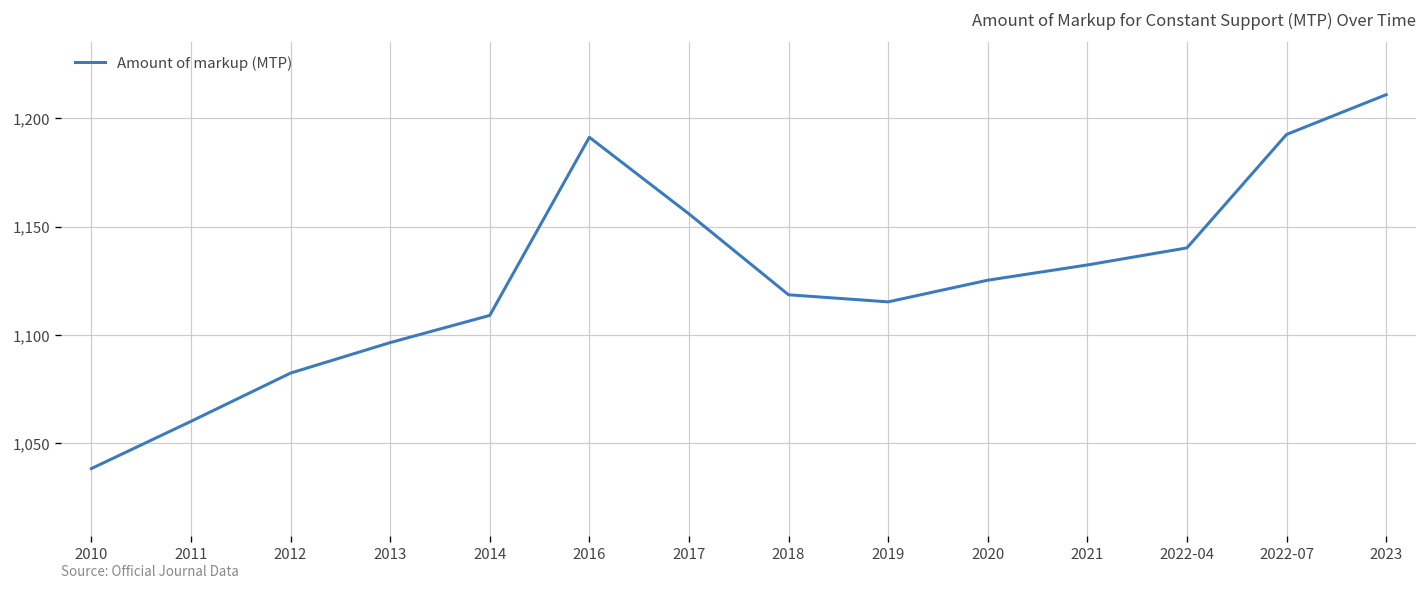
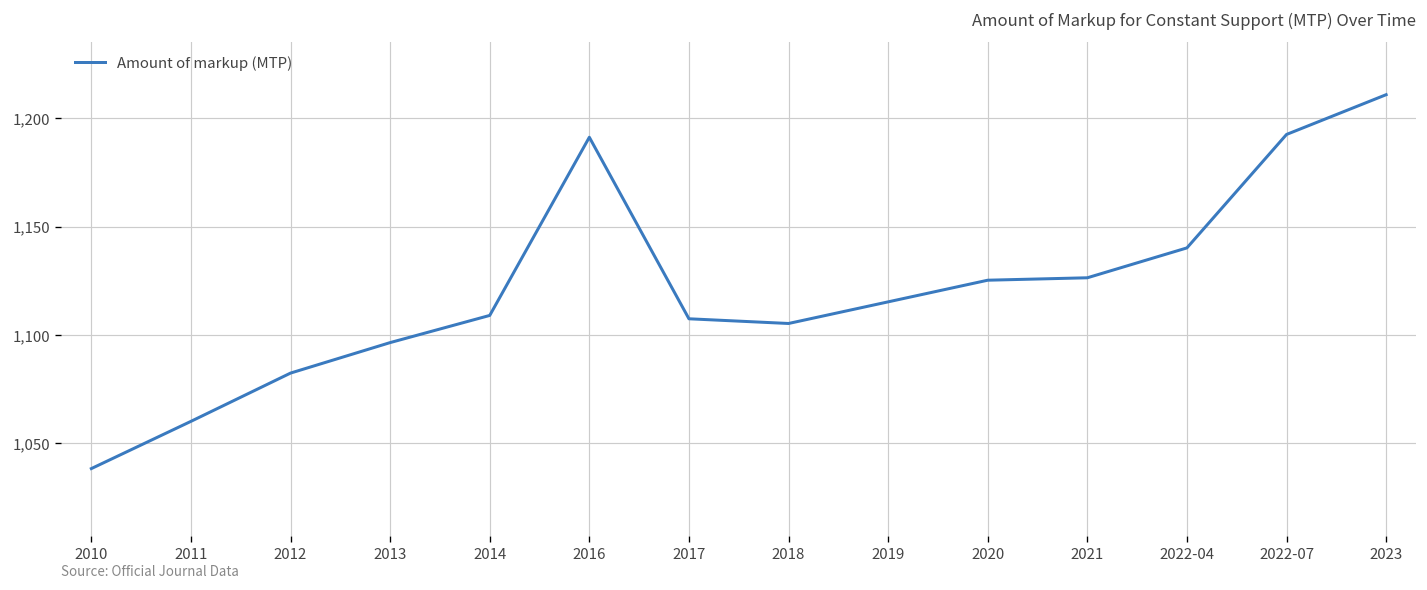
2017: 1,156 -> 1,107
2018: 1,119 -> 1,105
2021: 1,132 -> 1,126
